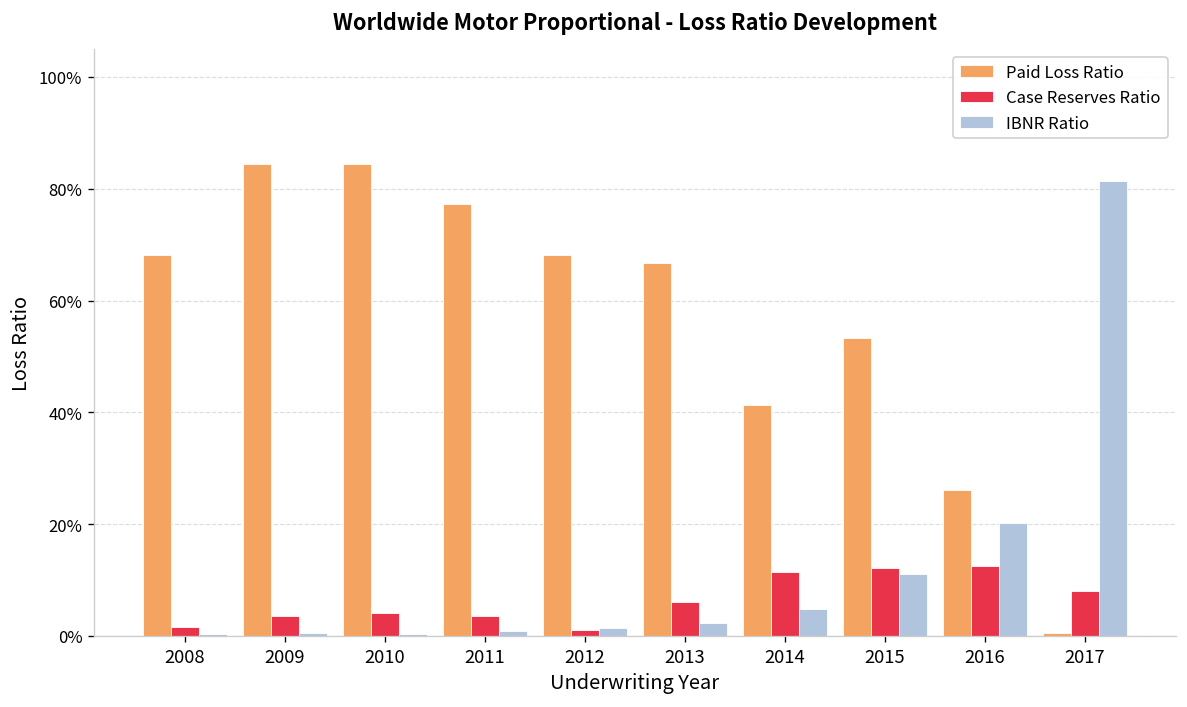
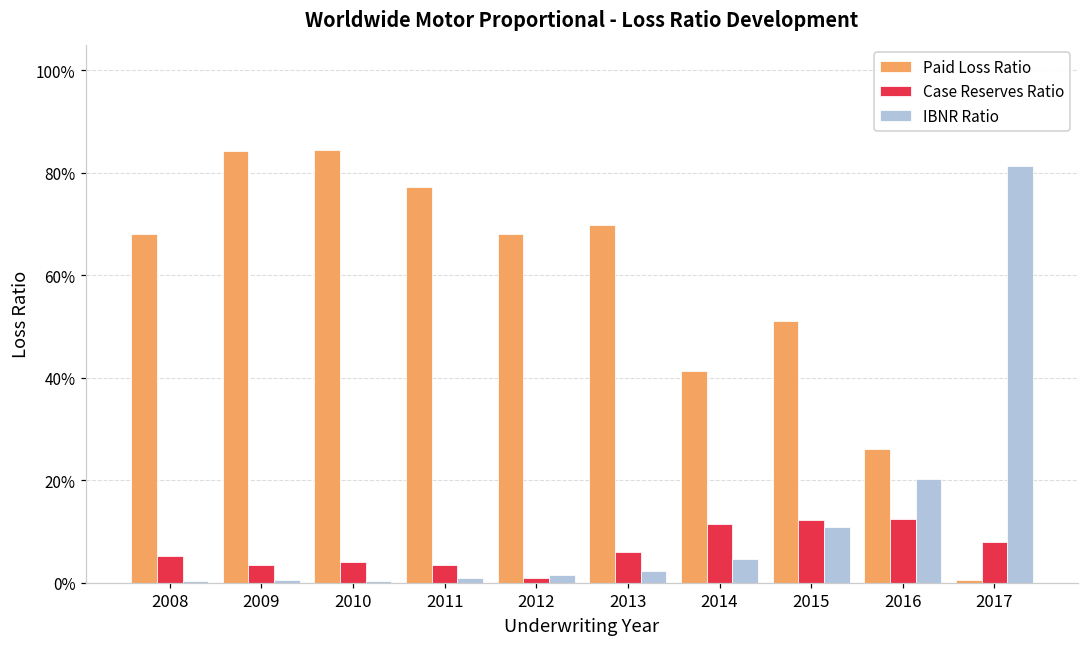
Case Reserves Ratio, 2008: 2% -> 5%
Paid Loss Ratio, 2013: 67% -> 70%
Paid Loss Ratio, 2015: 53% -> 51%
